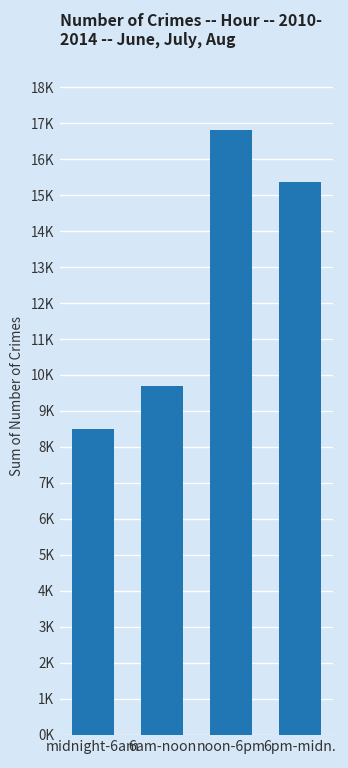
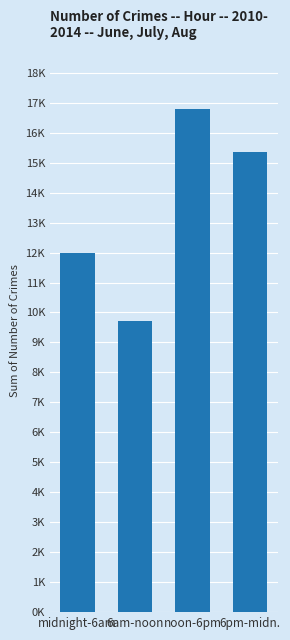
midnight-6am: 8500 -> 12000
